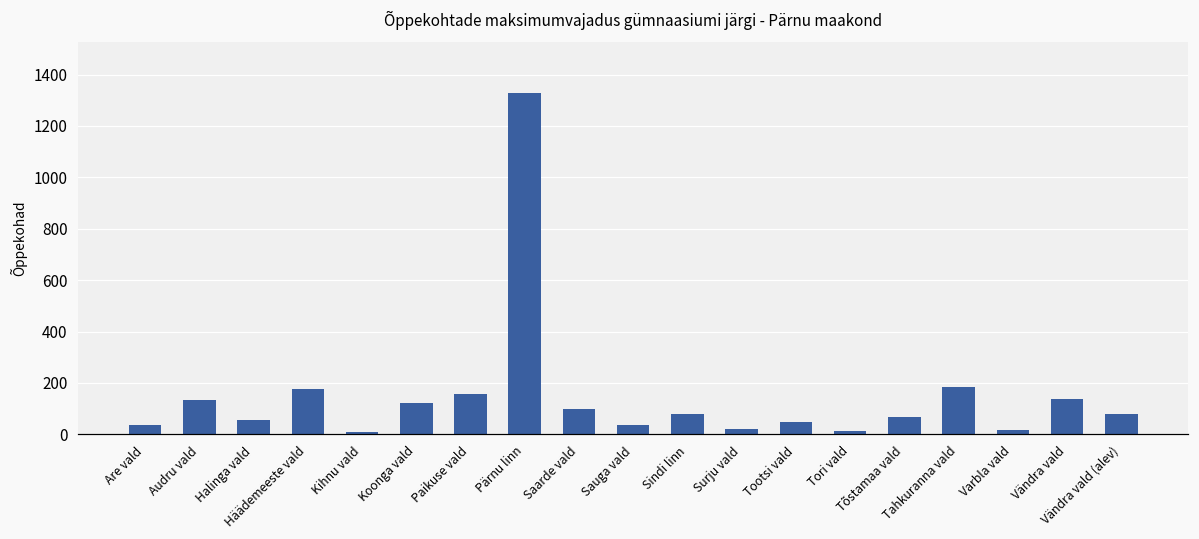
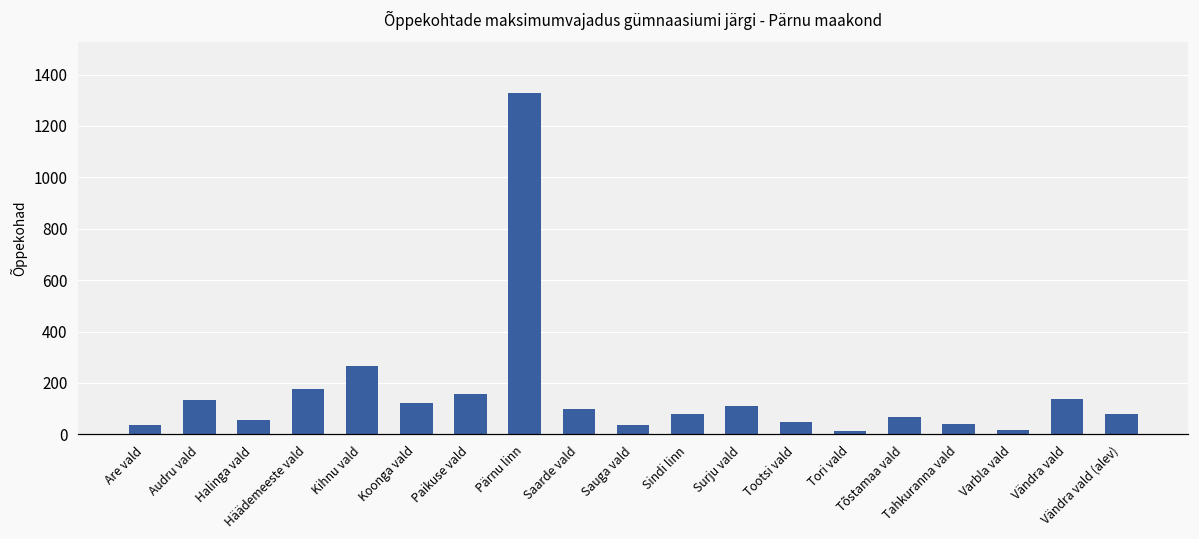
Kihnu vald: 10 -> 270
Surju vald: 20 -> 110
Tahkuranna vald: 180 -> 40
